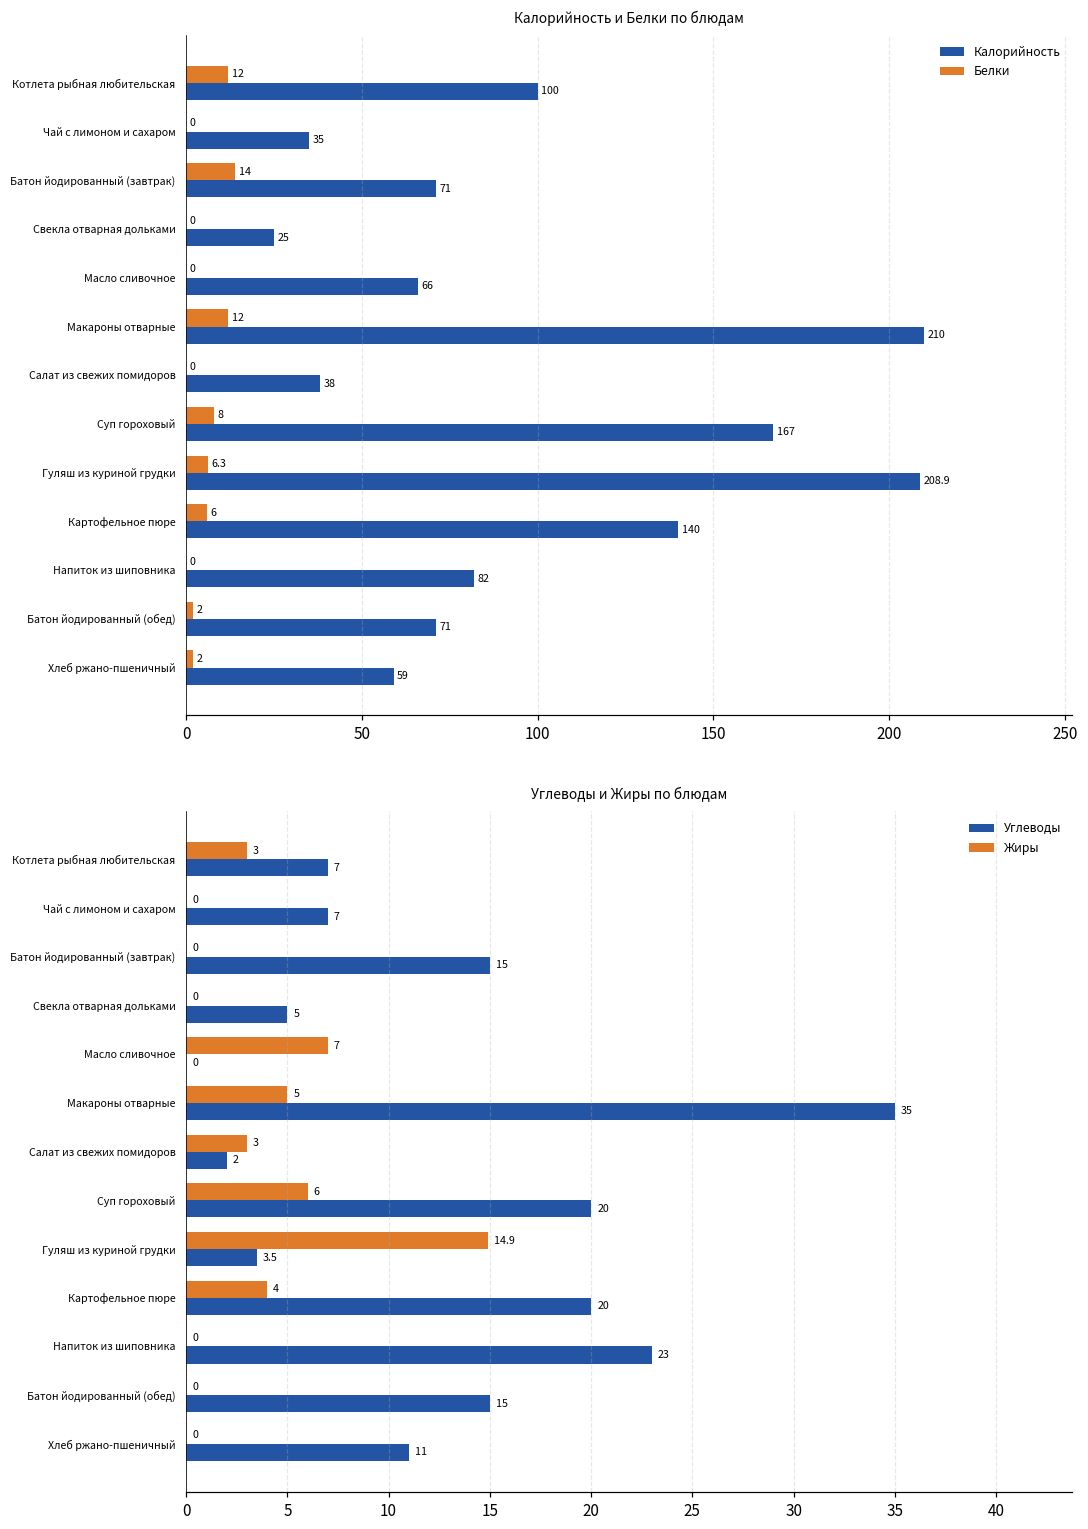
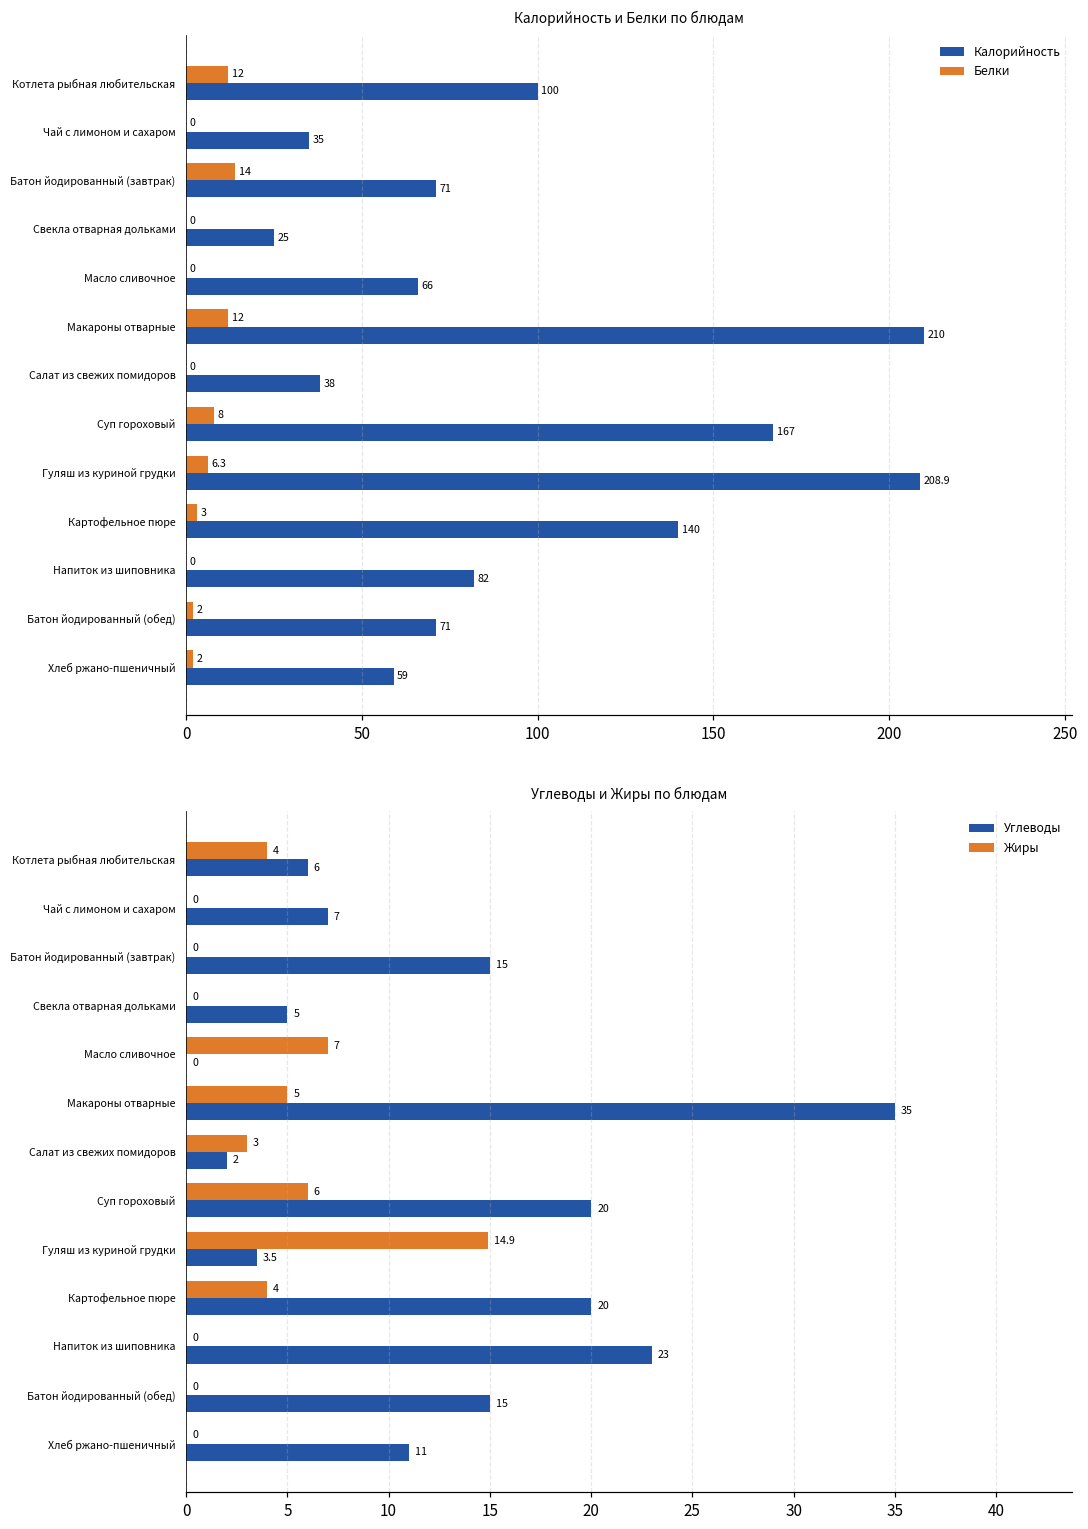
Калорийность и Белки по блюдам, Белки, Картофельное пюре: 6 -> 3
Углеводы и Жиры по блюдам, Жиры, Котлета рыбная любительская: 3 -> 4
Углеводы и Жиры по блюдам, Углеводы, Котлета рыбная любительская: 7 -> 6
